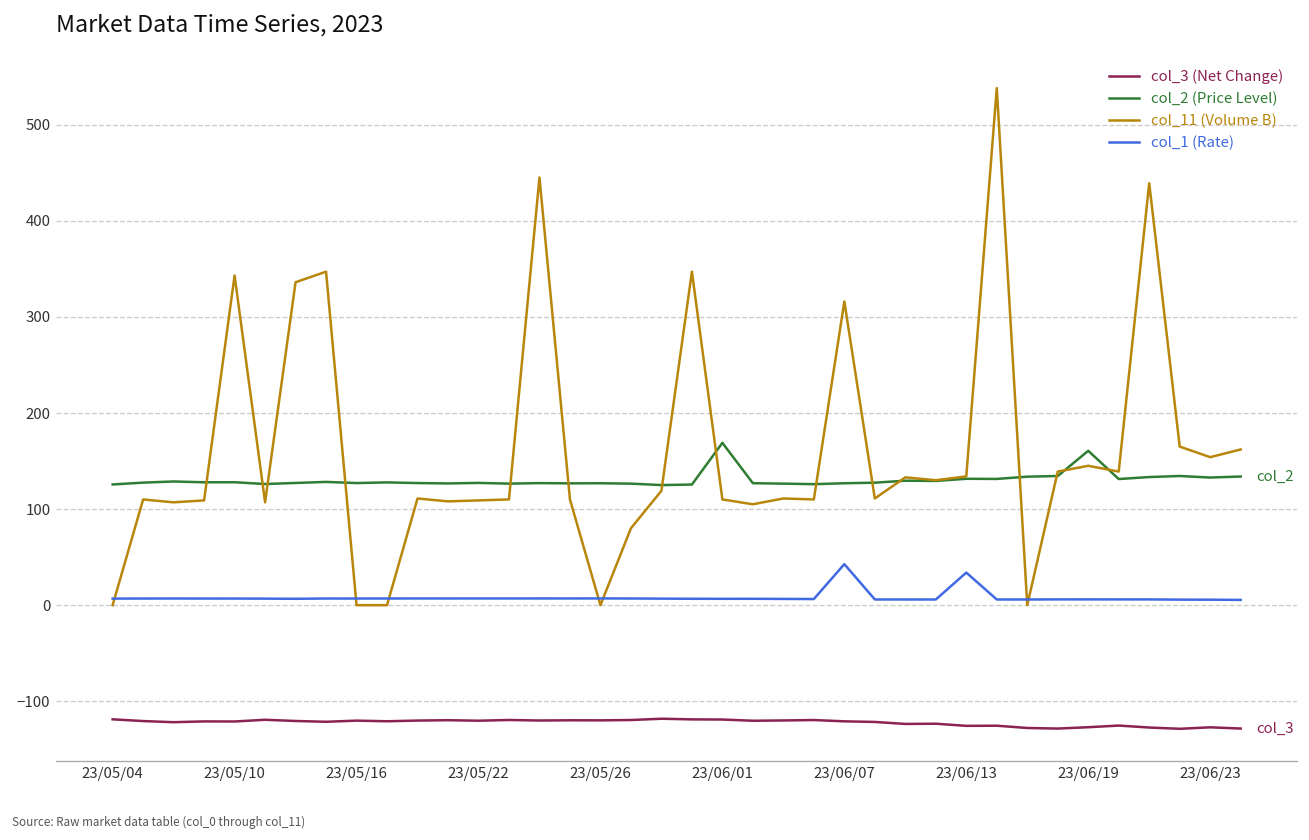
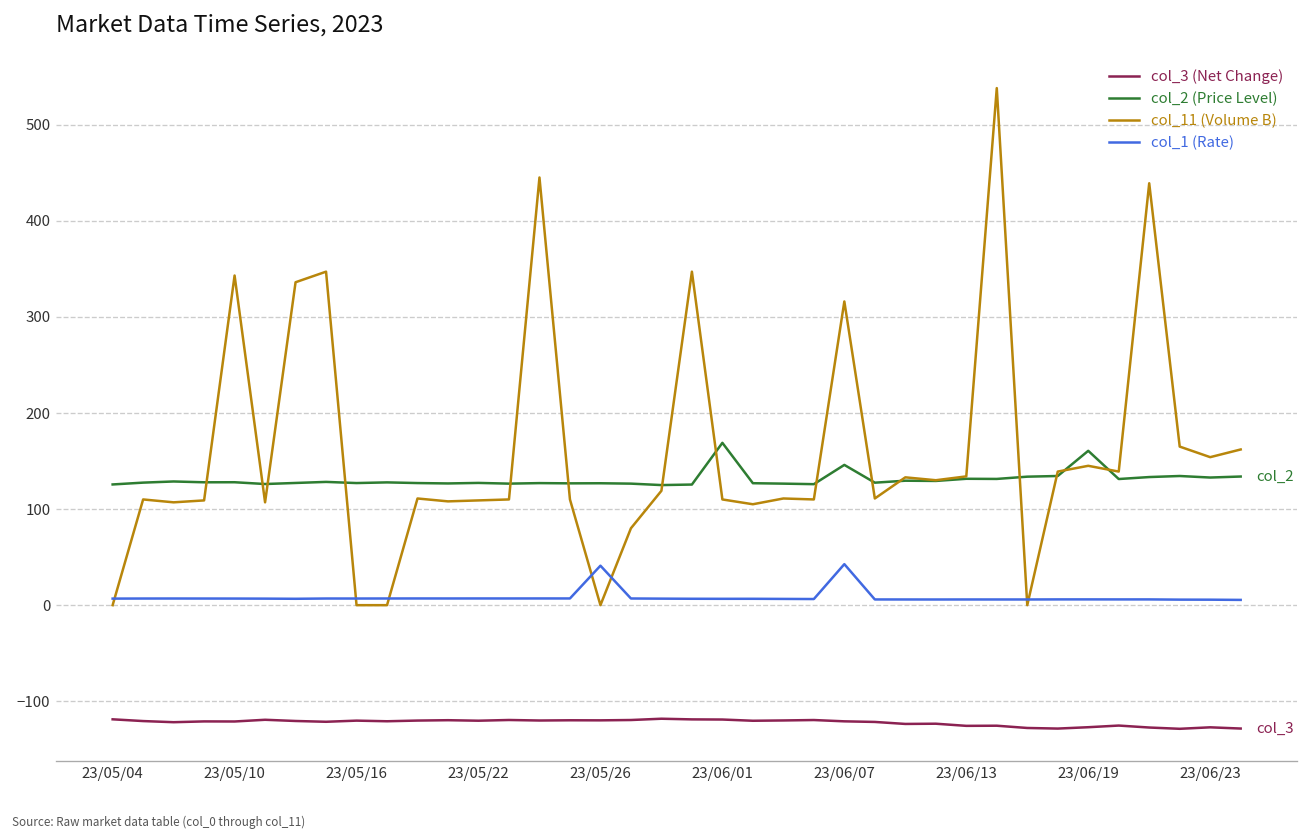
col_1 (Rate), 23/05/26: 10 -> 40
col_2 (Price Level), 23/06/07: 130 -> 150
col_1 (Rate), 23/06/13: 30 -> 10
